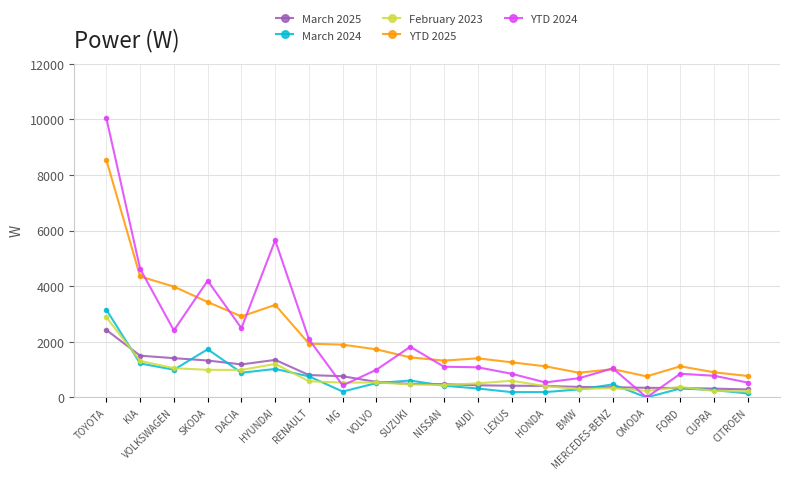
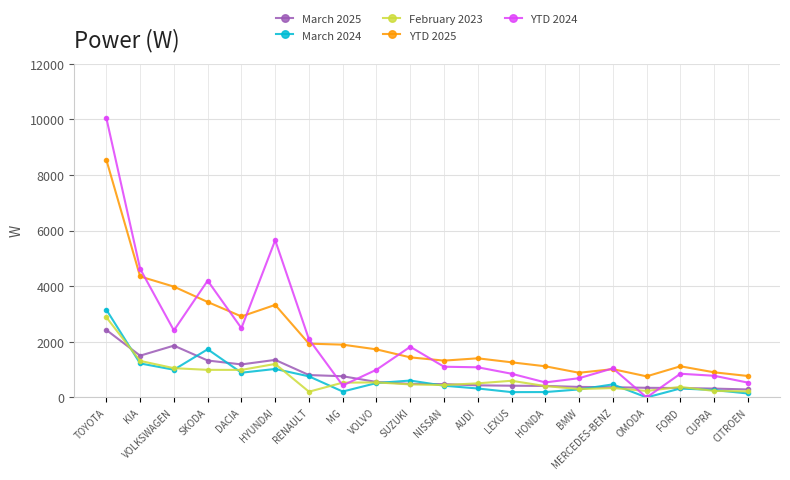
March 2025, VOLKSWAGEN: 1400 -> 1900
February 2023, RENAULT: 600 -> 200
